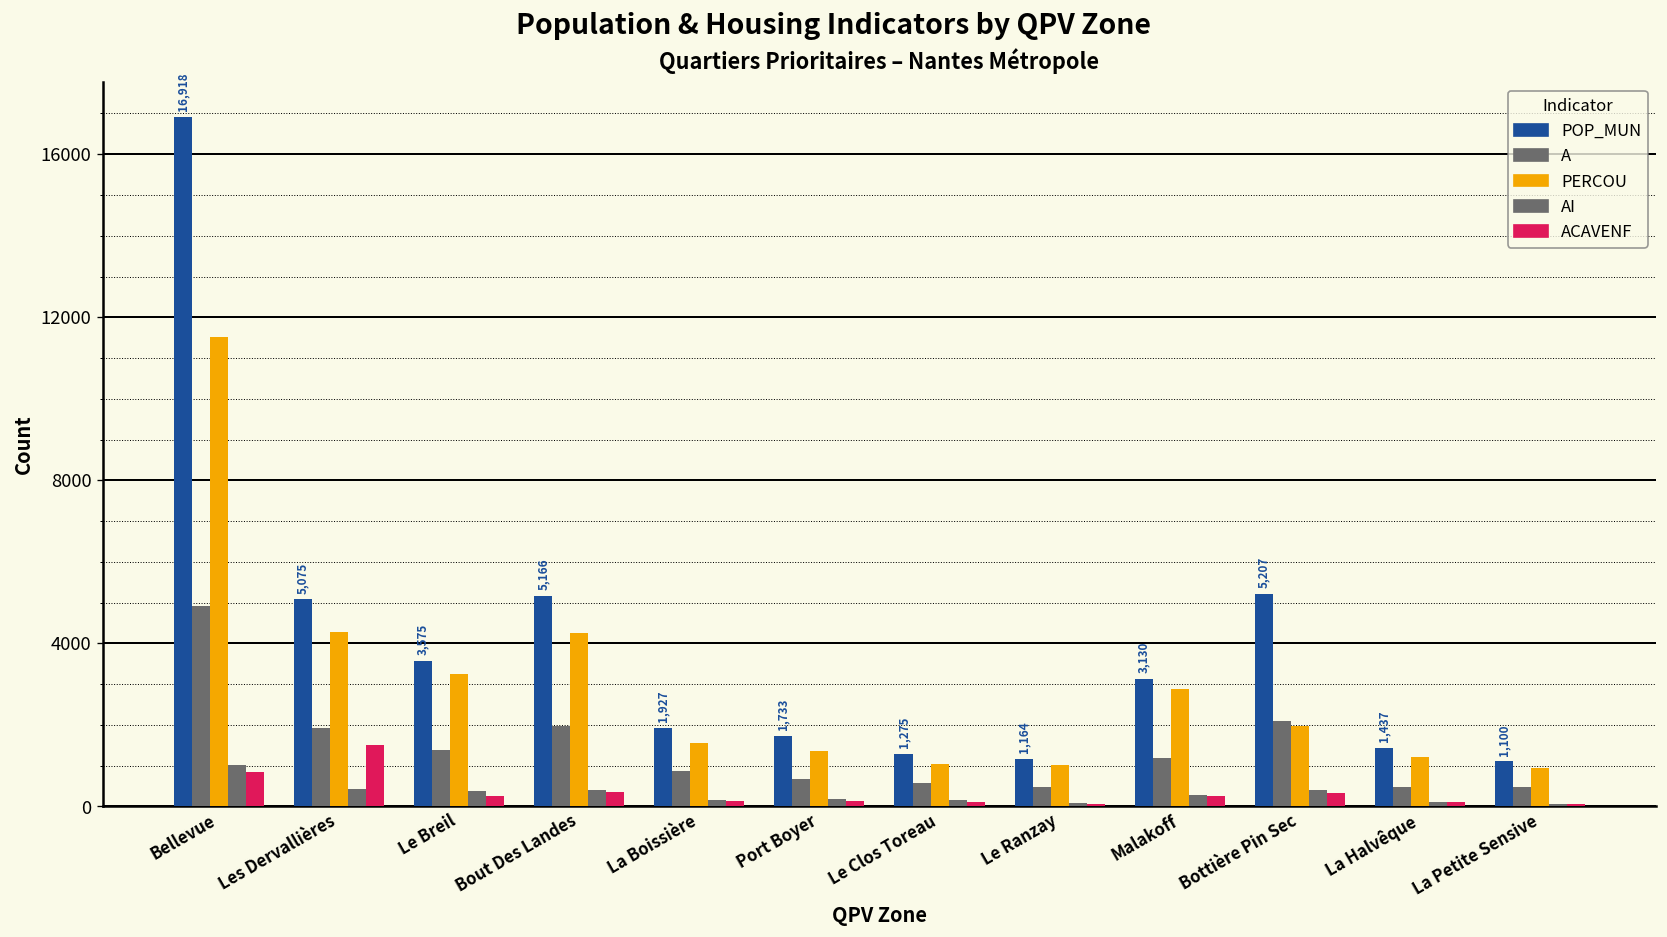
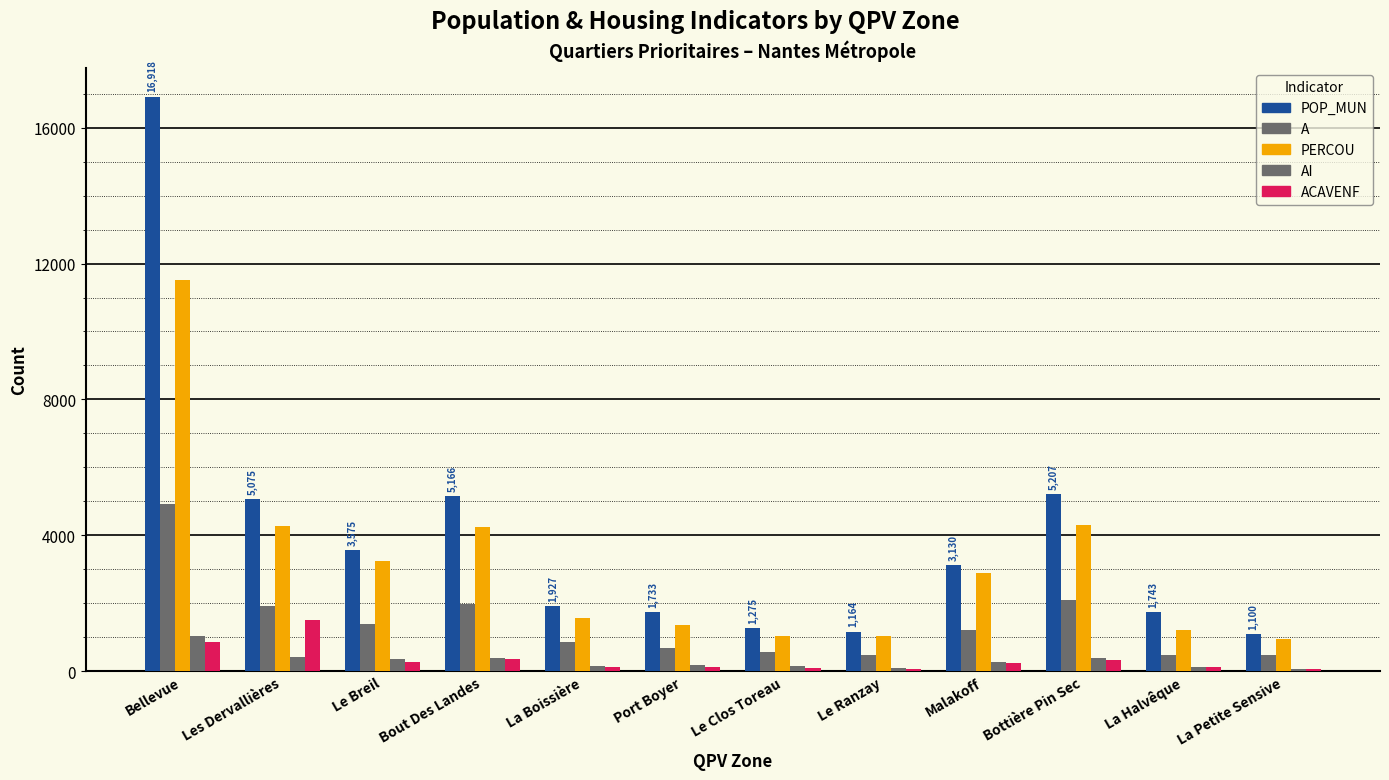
PERCOU, Bottière Pin Sec: 2000 -> 4300
POP_MUN, La Halvêque: 1,437 -> 1,743
